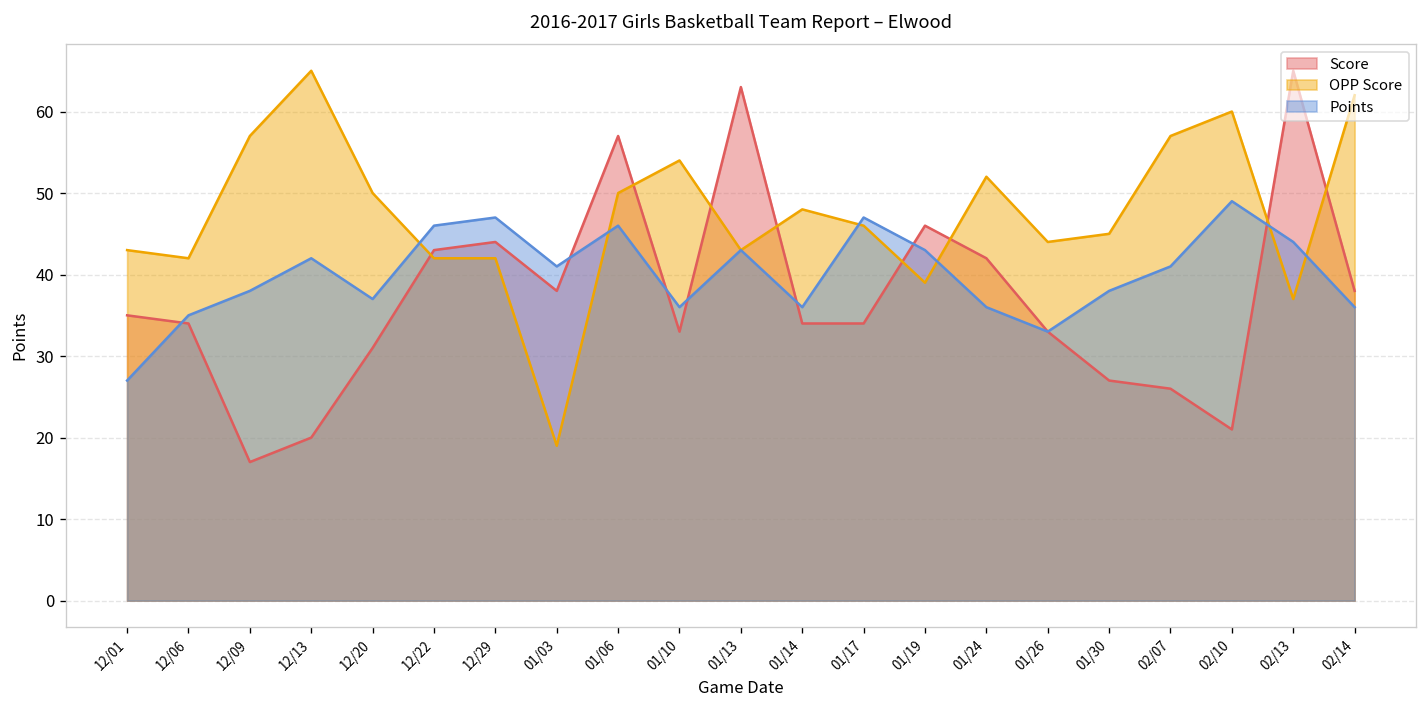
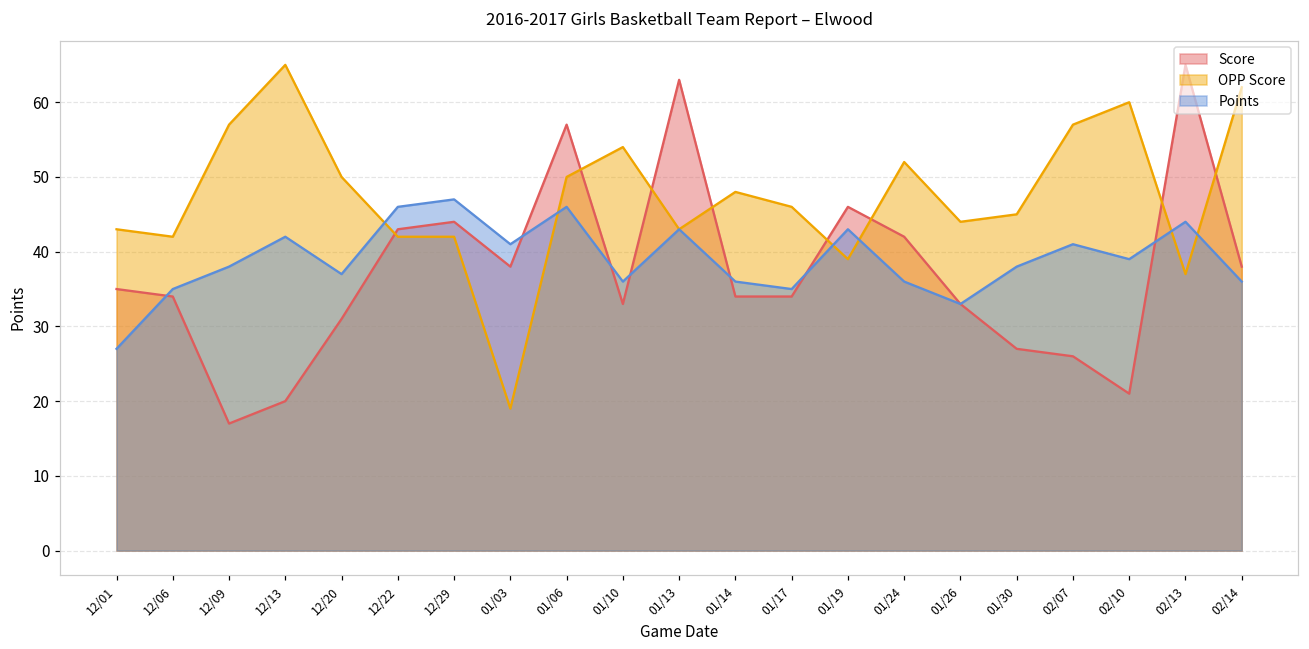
Points, 01/17: 47 -> 35
Points, 02/10: 49 -> 39
